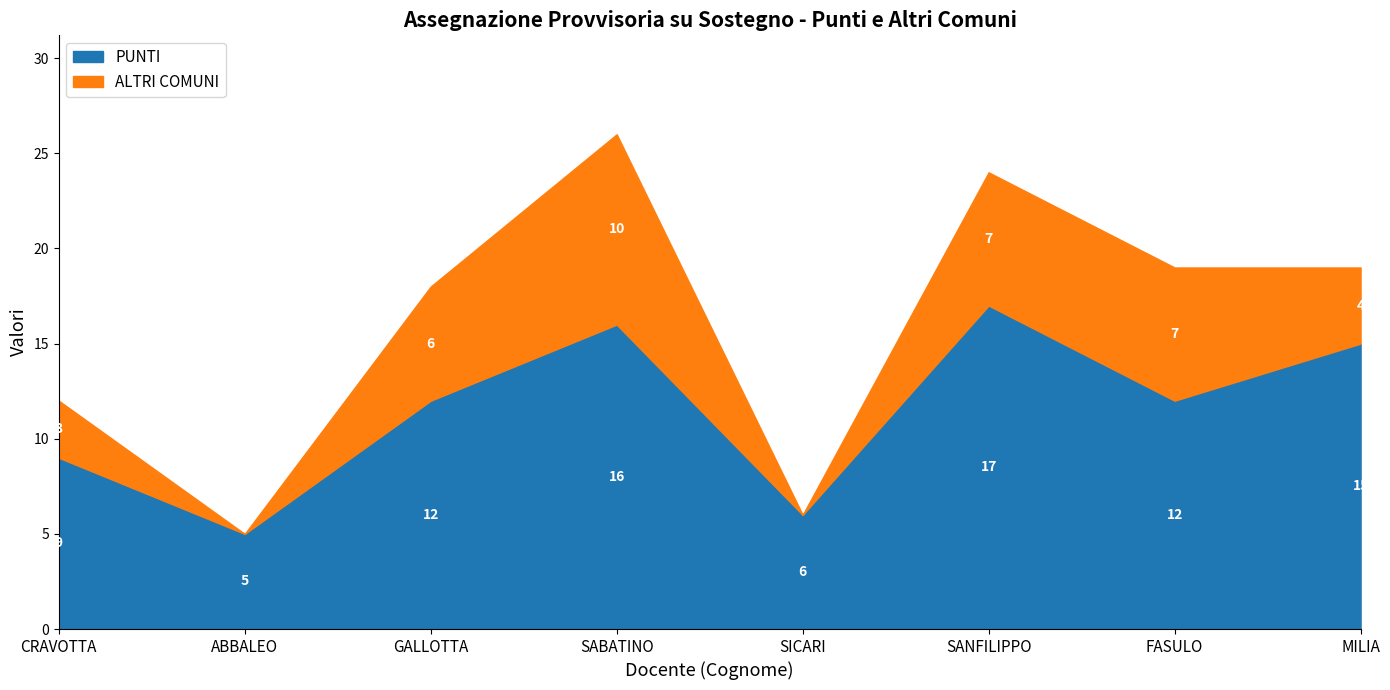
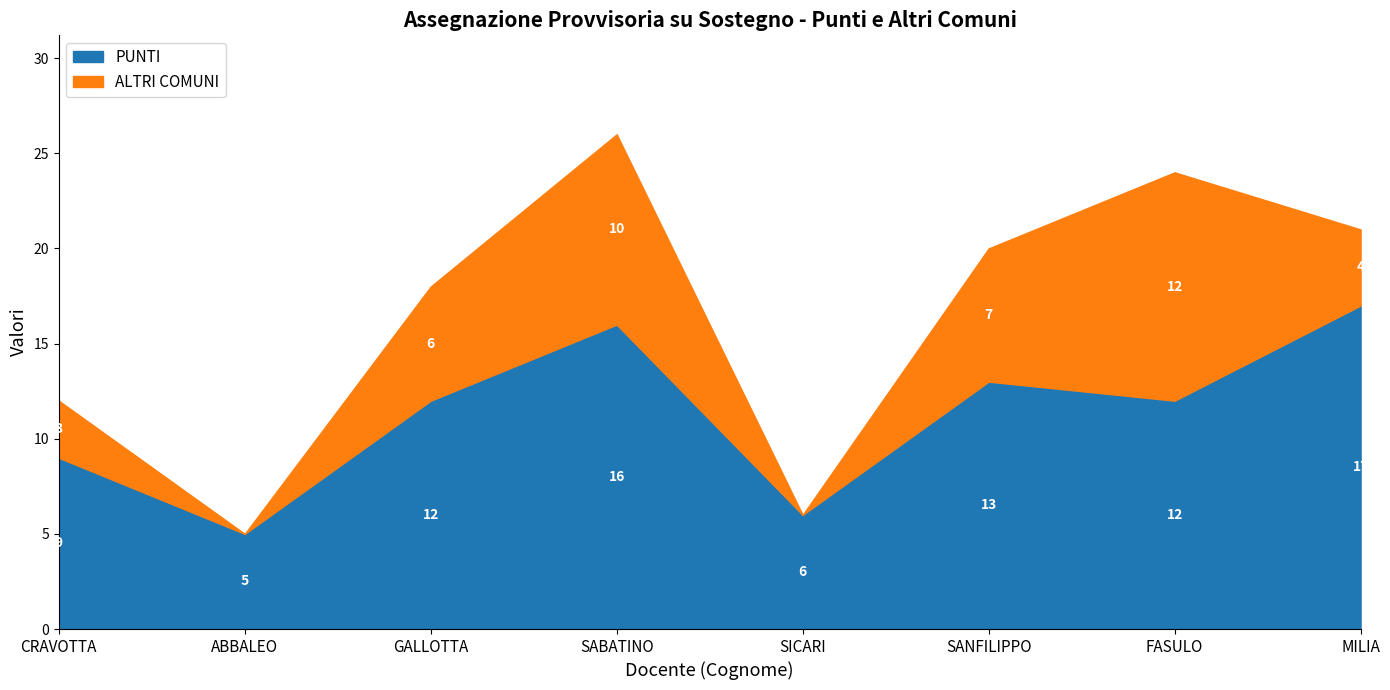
PUNTI, SANFILIPPO: 17 -> 13
ALTRI COMUNI, FASULO: 7 -> 12
PUNTI, MILIA: 15 -> 17
